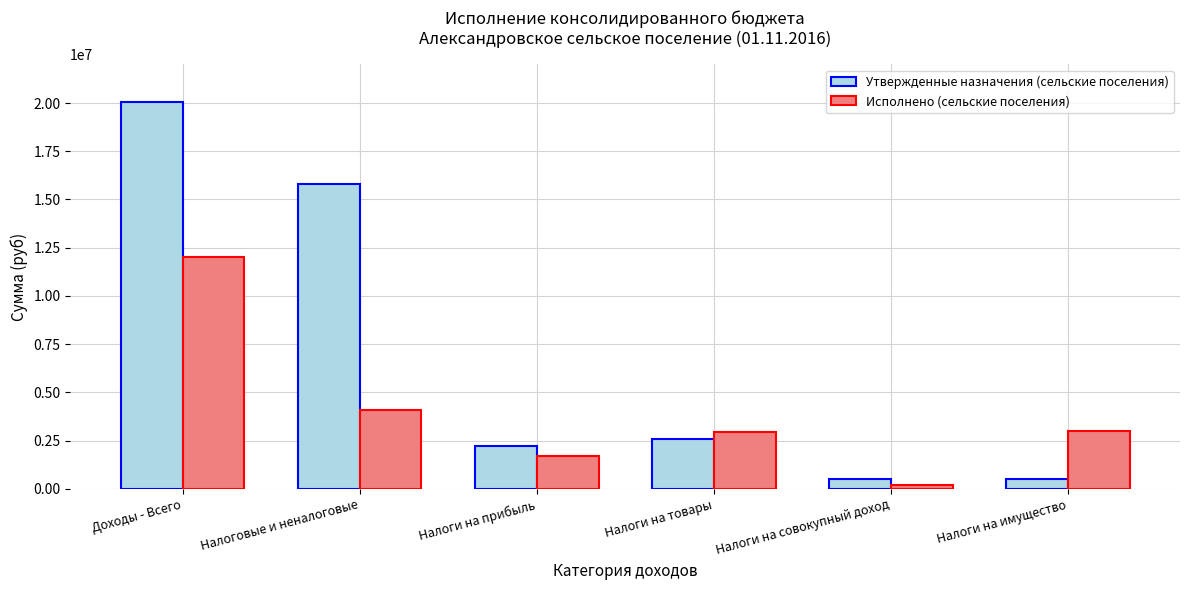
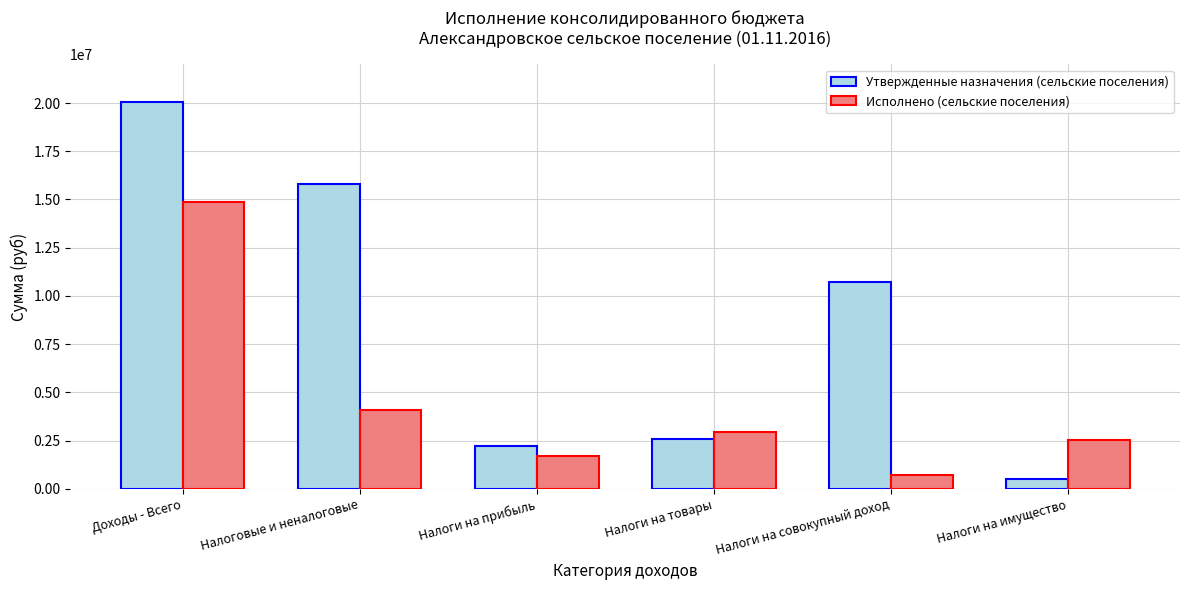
Исполнено (сельские поселения), Доходы - Всего: 12000000 -> 14900000
Утвержденные назначения (сельские поселения), Налоги на совокупный доход: 500000 -> 10700000
Исполнено (сельские поселения), Налоги на совокупный доход: 200000 -> 700000
Исполнено (сельские поселения), Налоги на имущество: 3000000 -> 2500000
